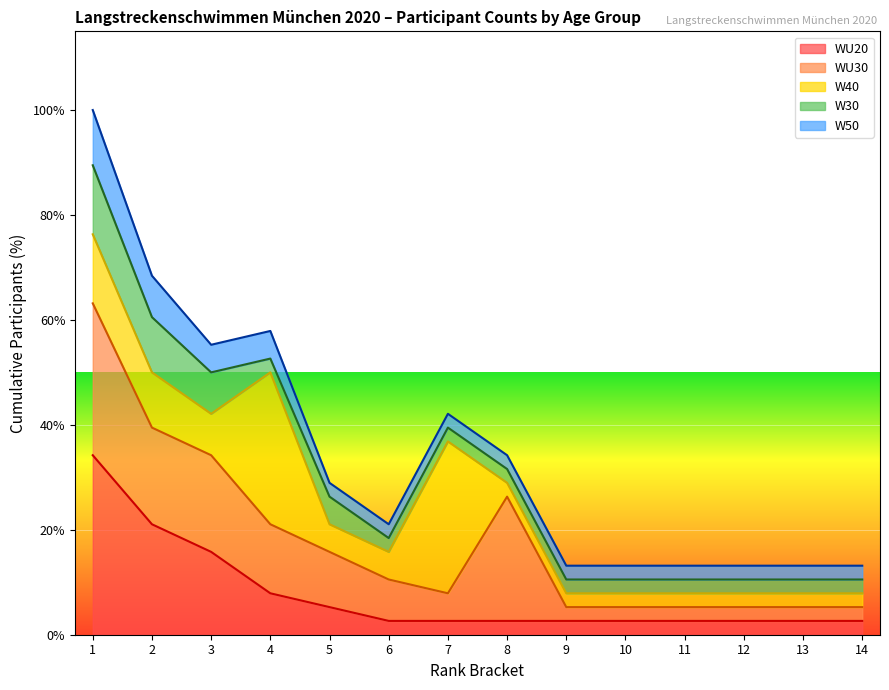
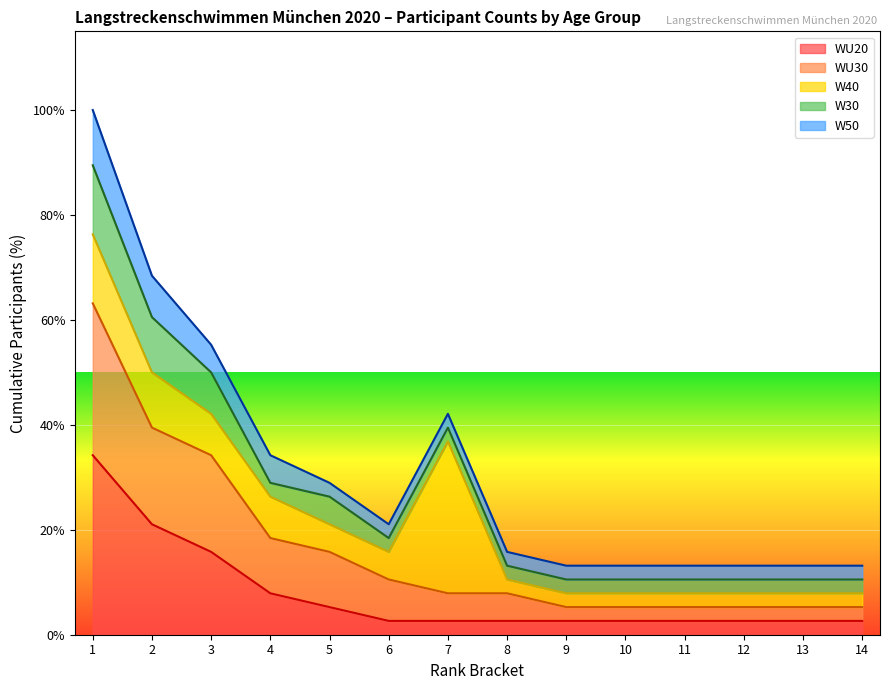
WU30, 4: 13% -> 11%
W40, 4: 29% -> 8%
WU30, 8: 24% -> 5%
